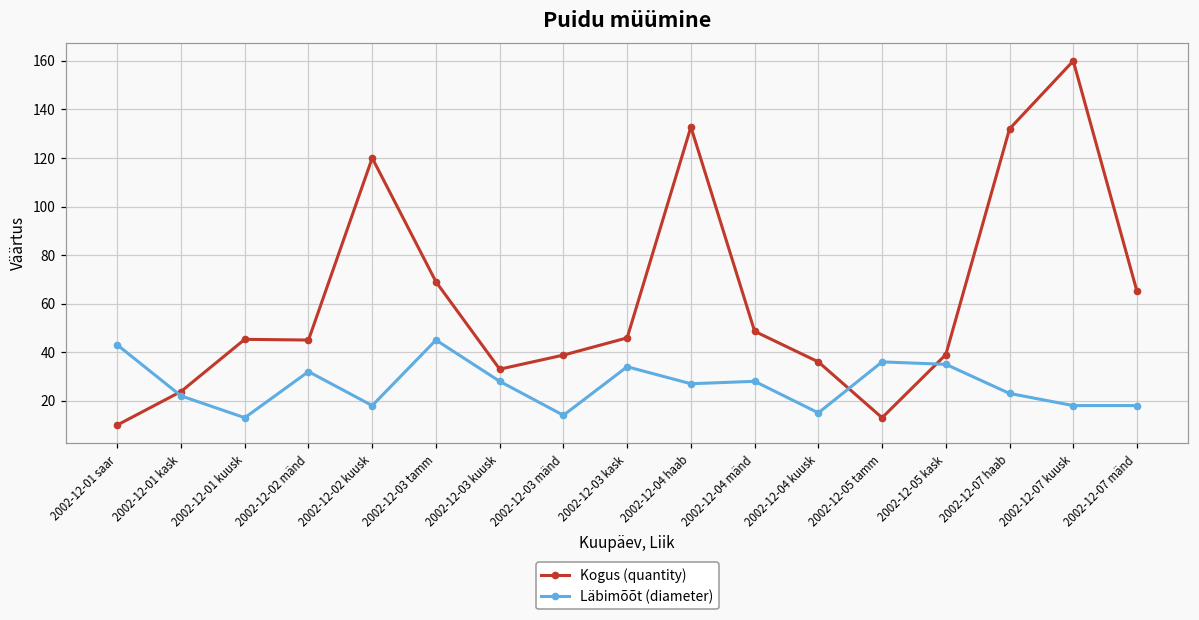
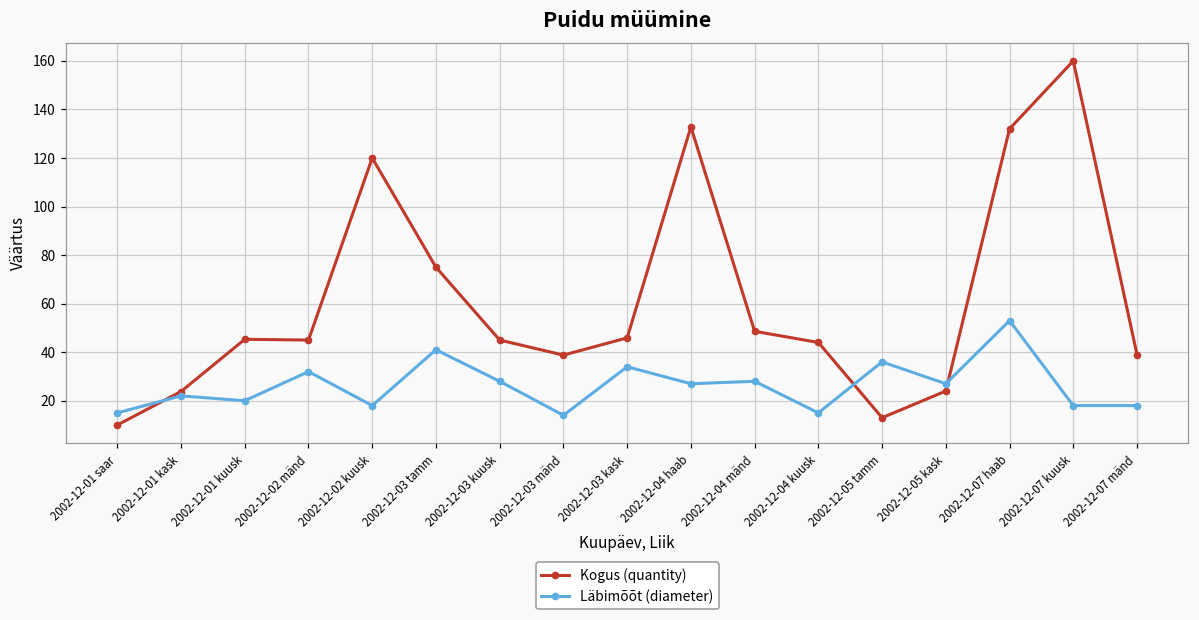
Läbimõõt (diameter), 2002-12-01 saar: 43 -> 15
Läbimõõt (diameter), 2002-12-01 kuusk: 13 -> 20
Kogus (quantity), 2002-12-03 tamm: 69 -> 75
Läbimõõt (diameter), 2002-12-03 tamm: 45 -> 41
Kogus (quantity), 2002-12-03 kuusk: 33 -> 45
Kogus (quantity), 2002-12-04 kuusk: 36 -> 44
Kogus (quantity), 2002-12-05 kask: 39 -> 24
Läbimõõt (diameter), 2002-12-05 kask: 35 -> 27
Läbimõõt (diameter), 2002-12-07 haab: 23 -> 53
Kogus (quantity), 2002-12-07 mänd: 65 -> 39
